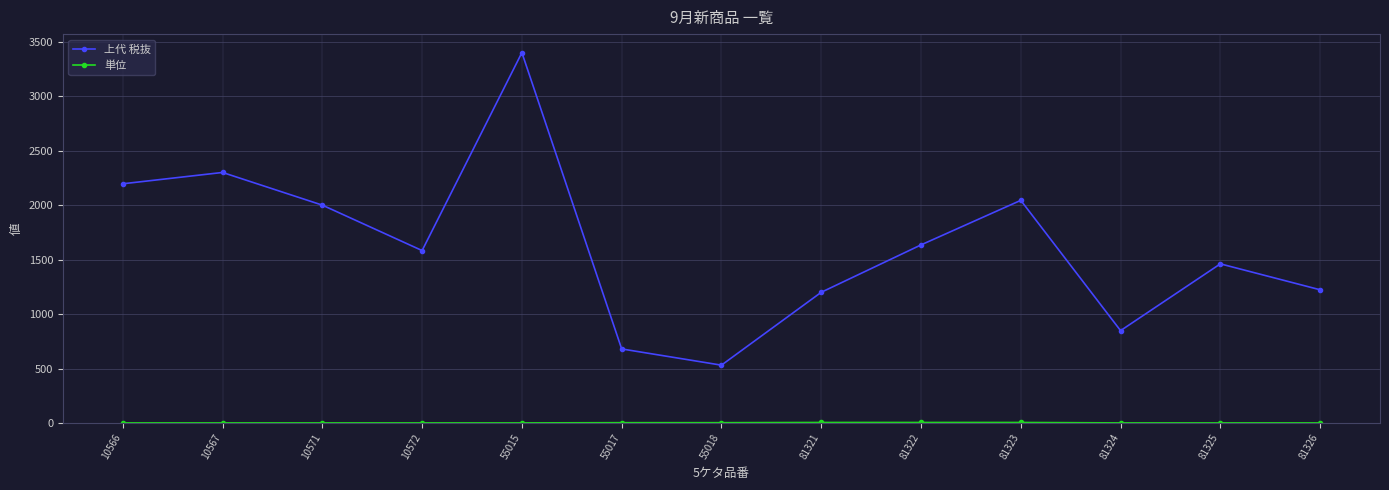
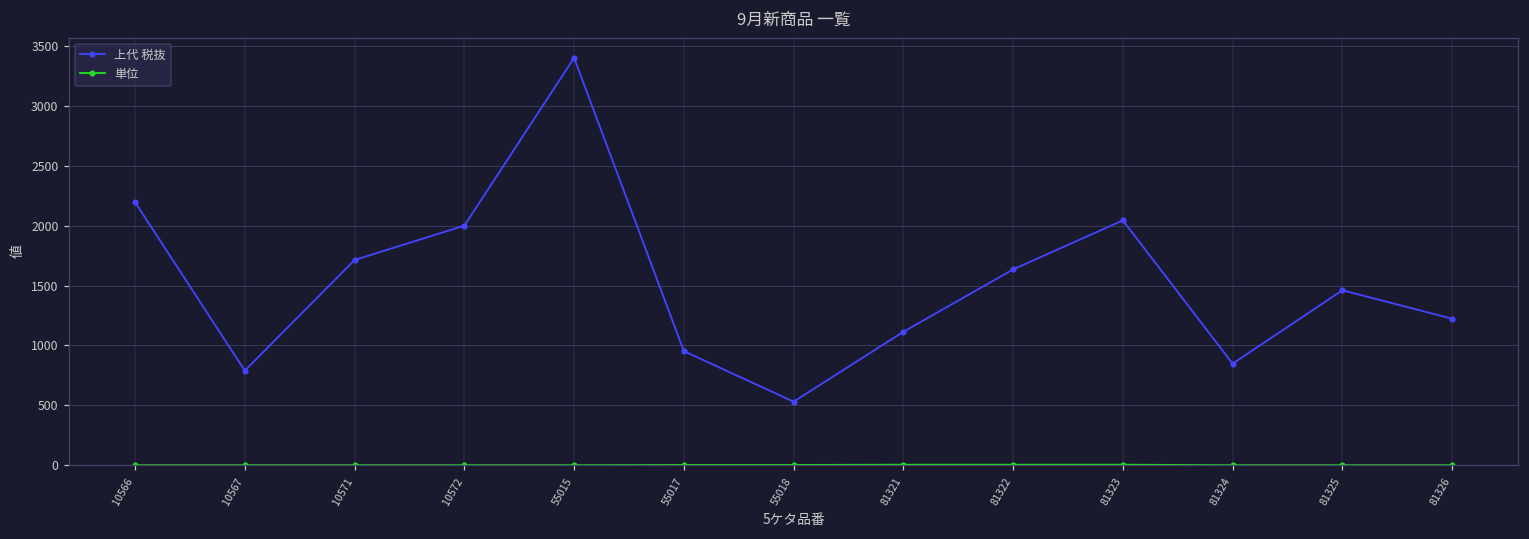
上代 税抜, 10567: 2300 -> 790
上代 税抜, 10571: 2000 -> 1710
上代 税抜, 10572: 1580 -> 2000
上代 税抜, 55017: 680 -> 950
上代 税抜, 81321: 1200 -> 1110
